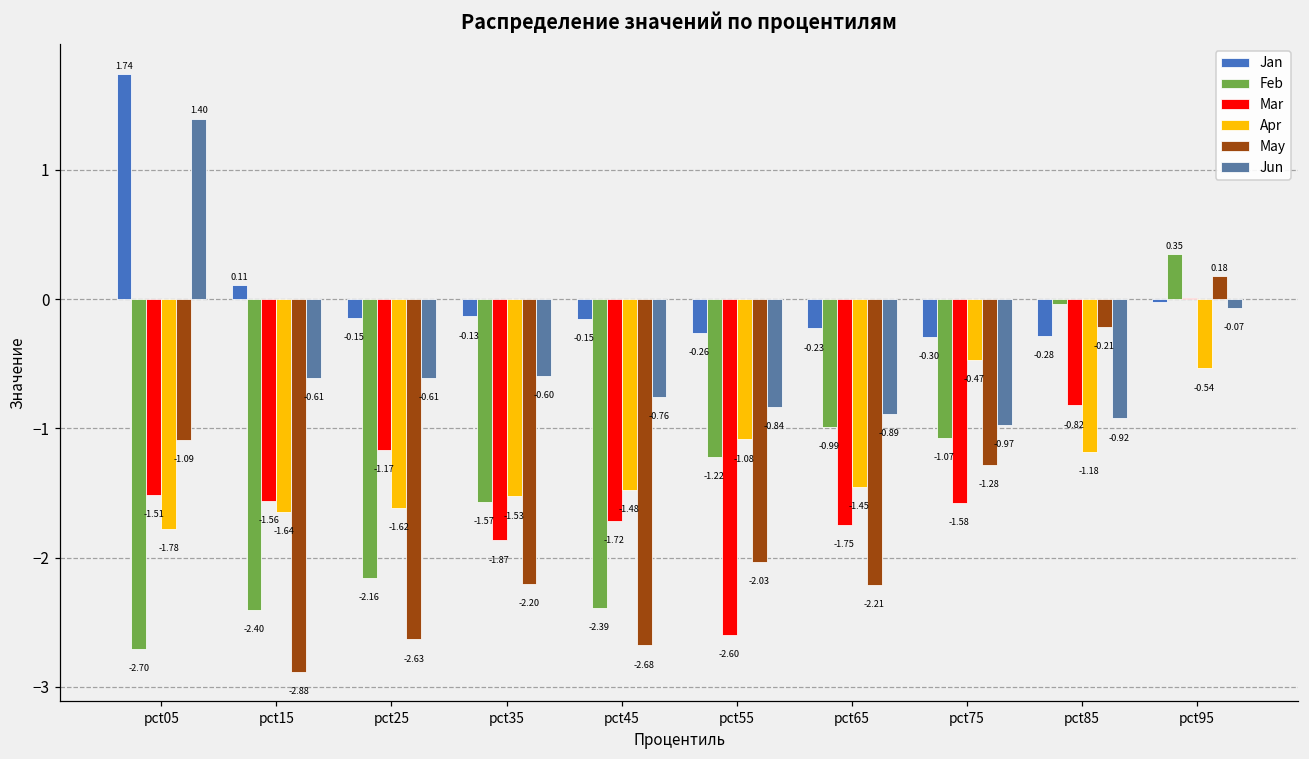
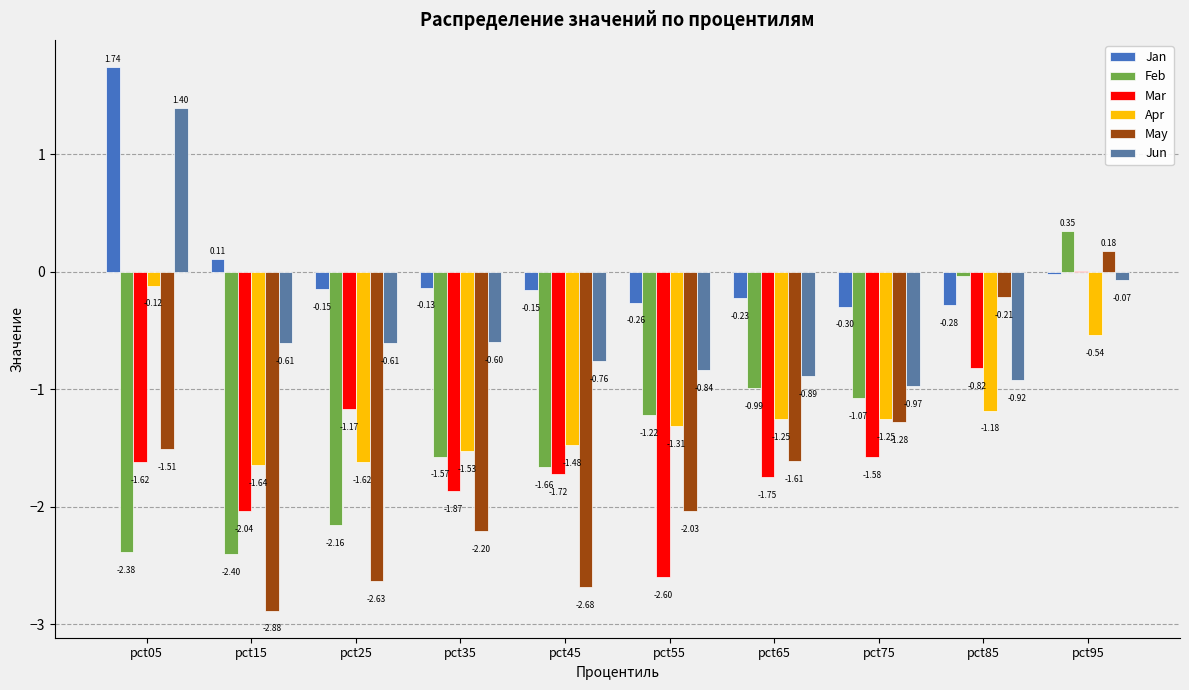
Feb, pct05: -2.70 -> -2.38
Mar, pct05: -1.51 -> -1.62
Apr, pct05: -1.78 -> -0.12
May, pct05: -1.09 -> -1.51
Mar, pct15: -1.56 -> -2.04
Feb, pct45: -2.39 -> -1.66
Apr, pct55: -1.08 -> -1.31
Apr, pct65: -1.45 -> -1.25
May, pct65: -2.21 -> -1.61
Apr, pct75: -0.47 -> -1.25
